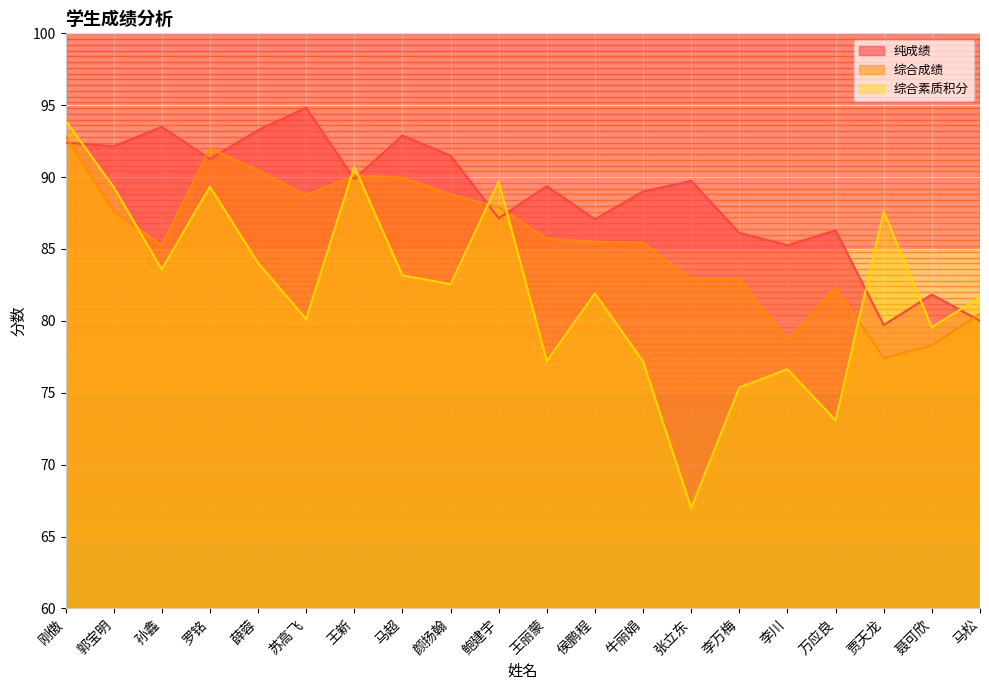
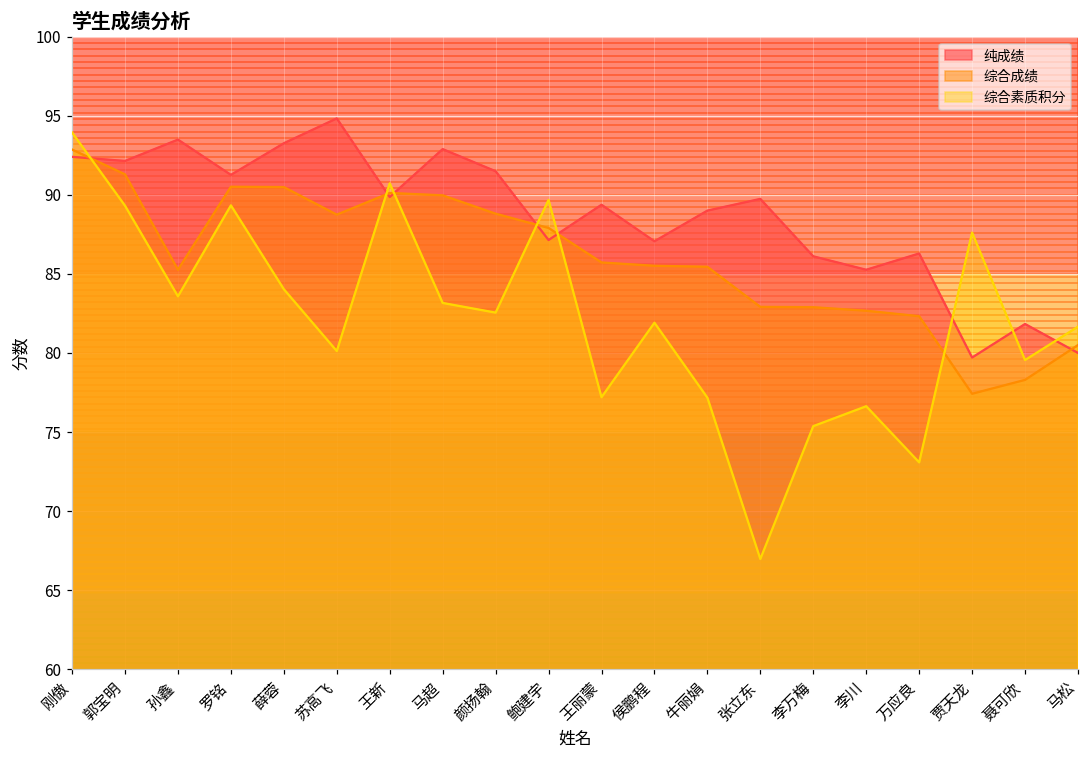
综合成绩, 郭宝明: 87.6 -> 91.3
综合成绩, 罗铭: 92.0 -> 90.5
综合成绩, 李川: 78.7 -> 82.7
